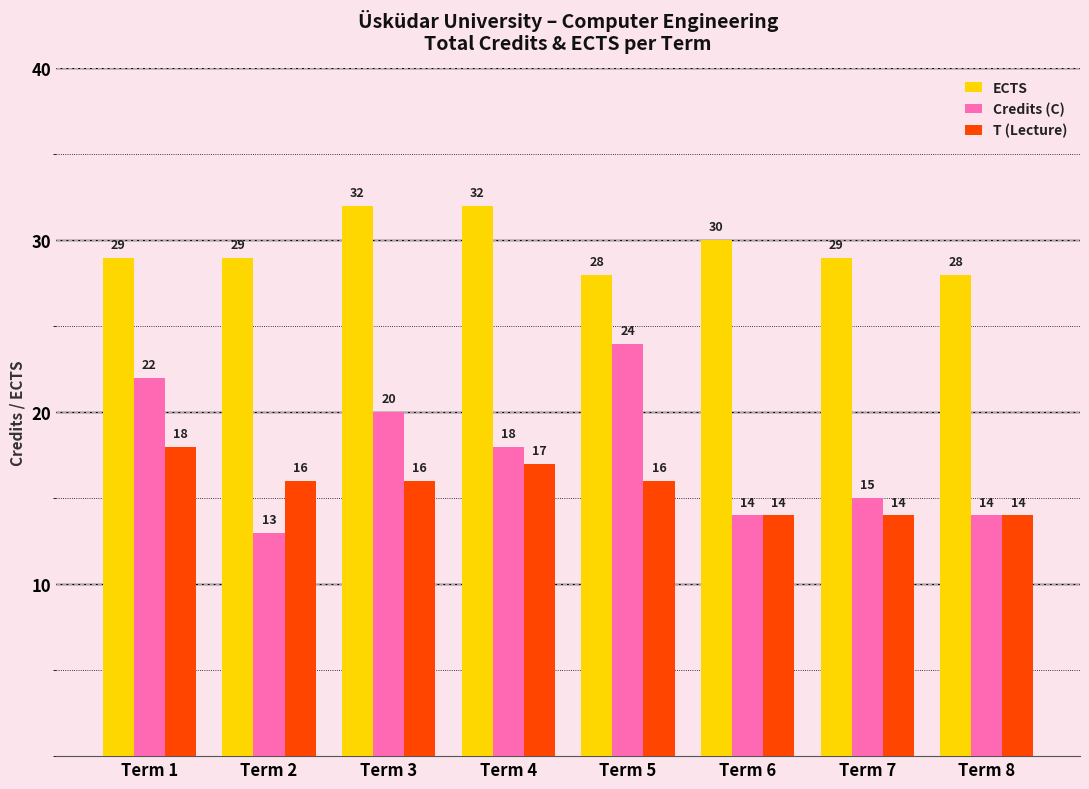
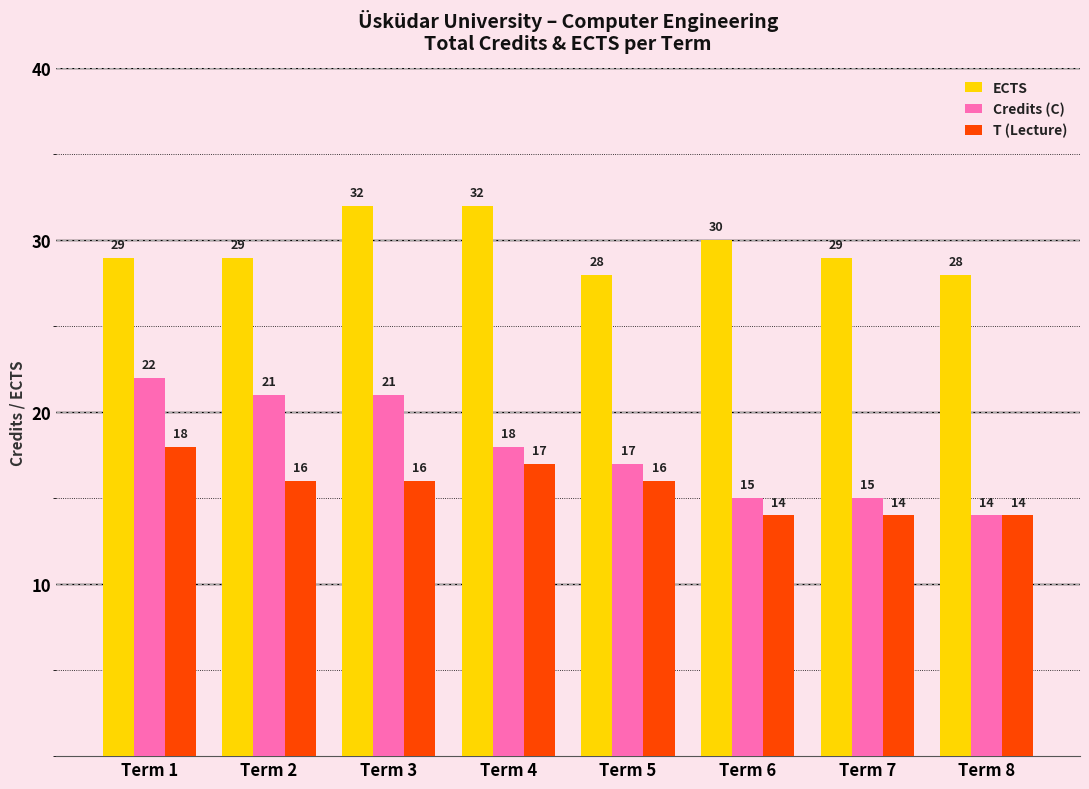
Credits (C), Term 2: 13 -> 21
Credits (C), Term 3: 20 -> 21
Credits (C), Term 5: 24 -> 17
Credits (C), Term 6: 14 -> 15
